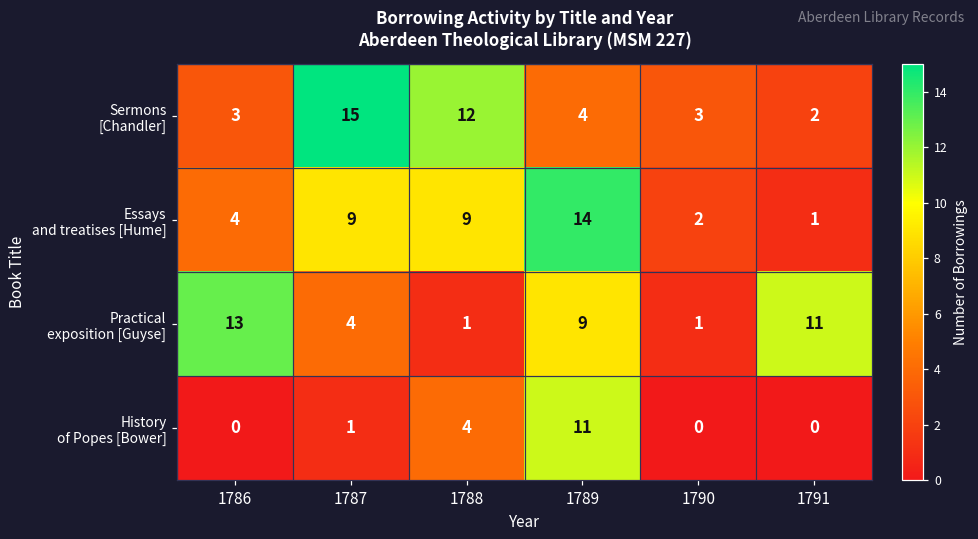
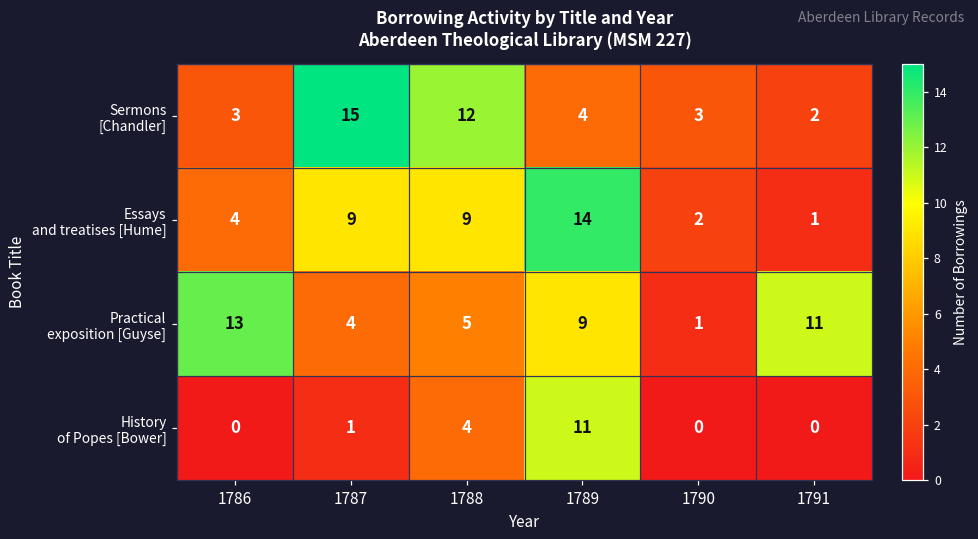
Practical exposition [Guyse], 1788: 1 -> 5
